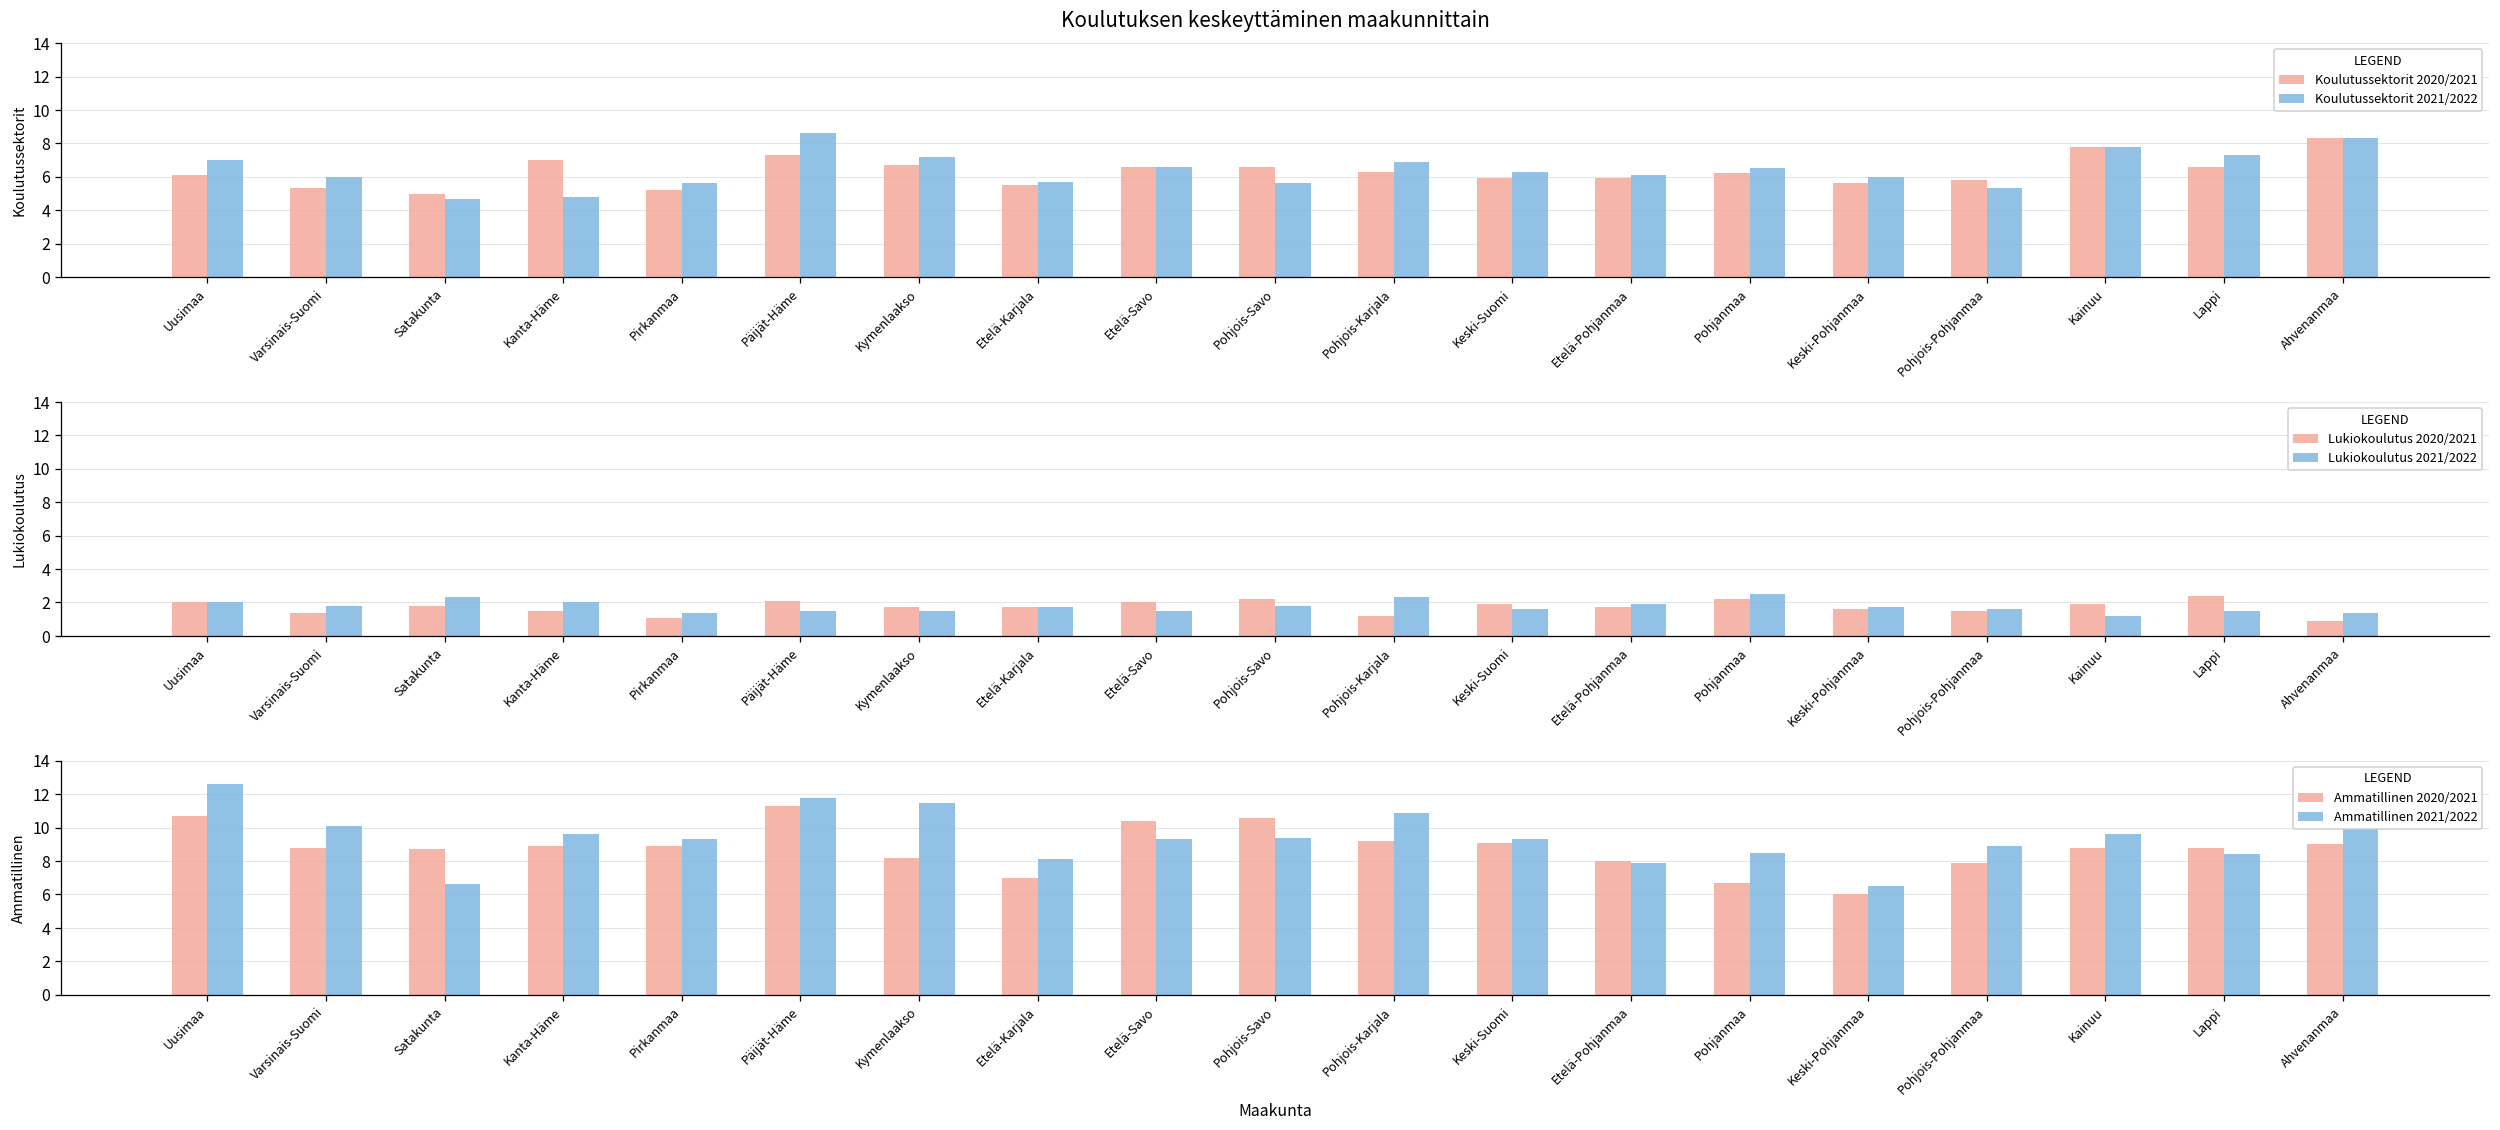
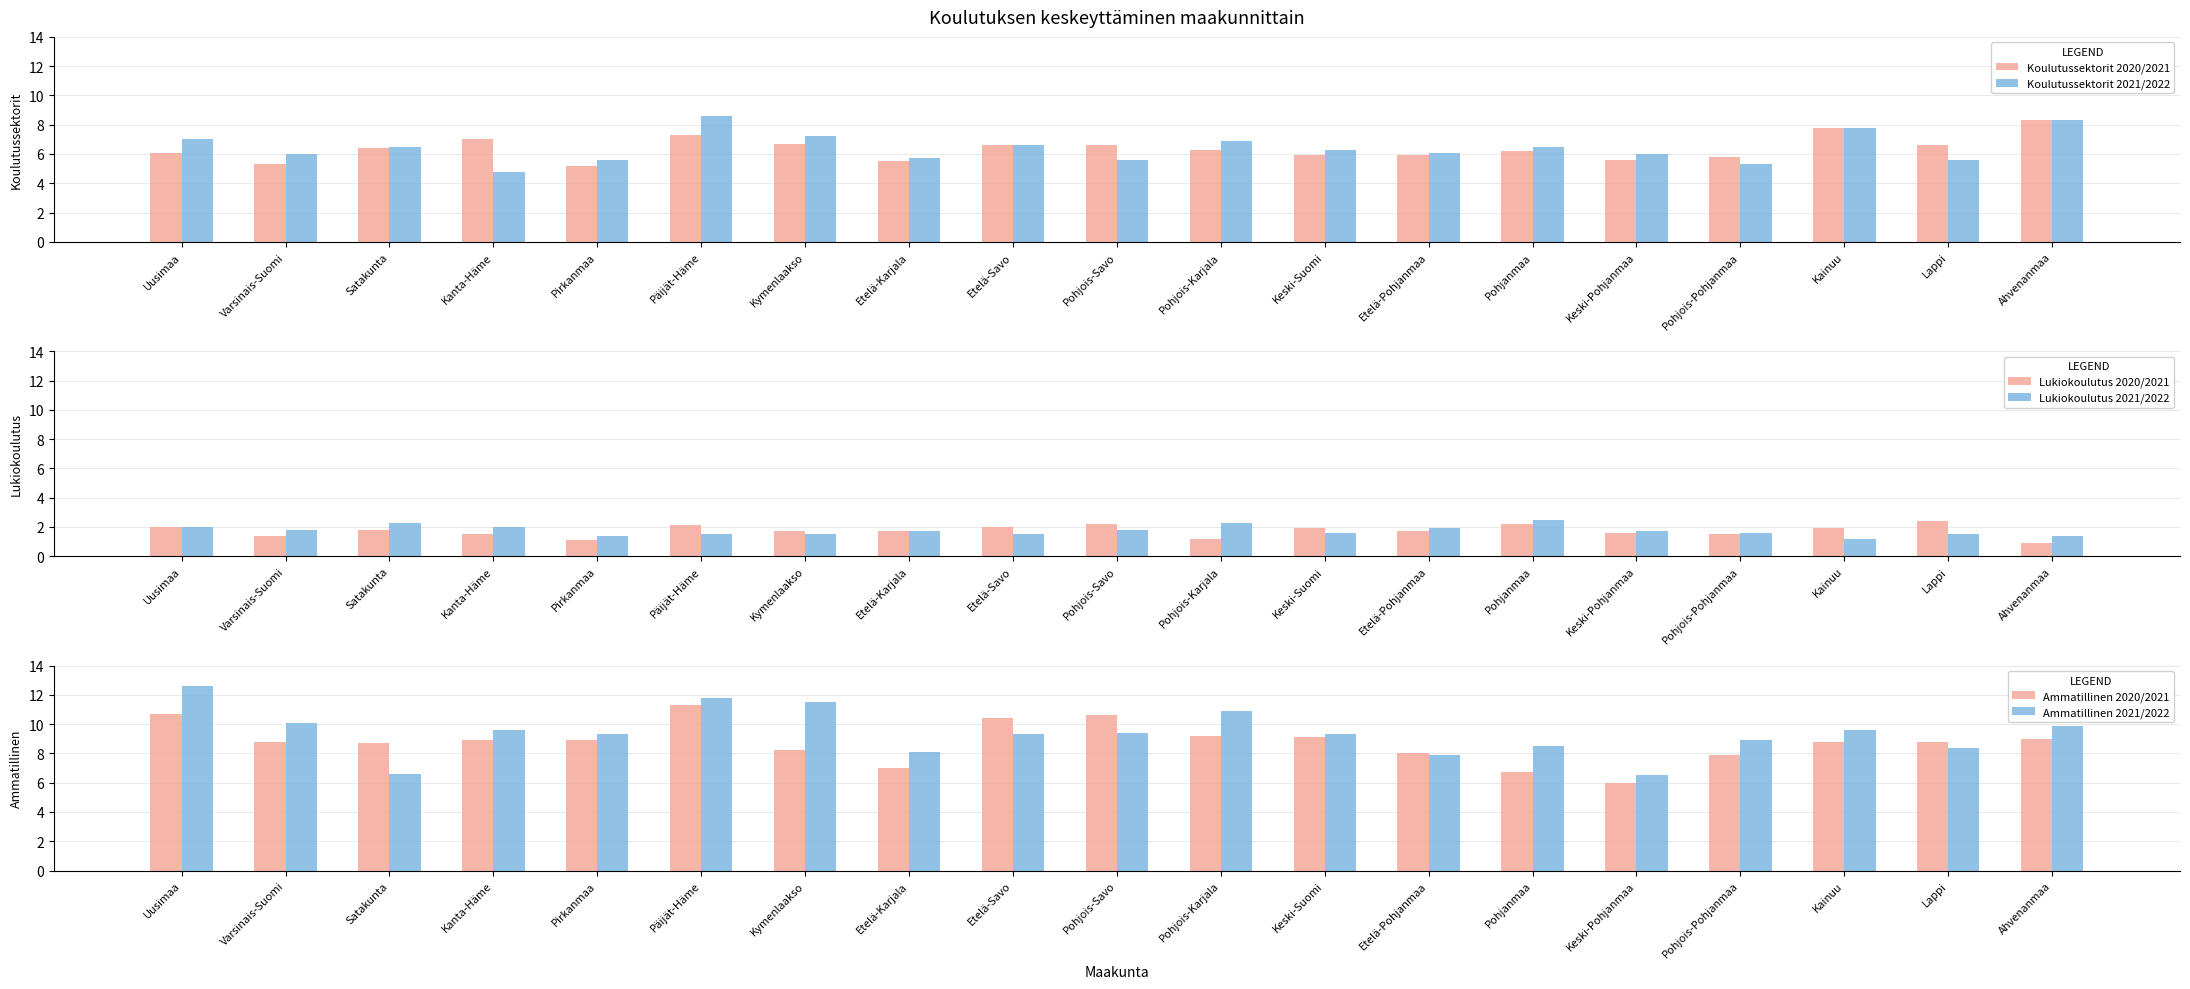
Koulutuksen keskeyttäminen maakunnittain, Koulutussektorit 2020/2021, Satakunta: 5.0 -> 6.4
Koulutuksen keskeyttäminen maakunnittain, Koulutussektorit 2021/2022, Satakunta: 4.7 -> 6.5
Koulutuksen keskeyttäminen maakunnittain, Koulutussektorit 2021/2022, Lappi: 7.3 -> 5.6
